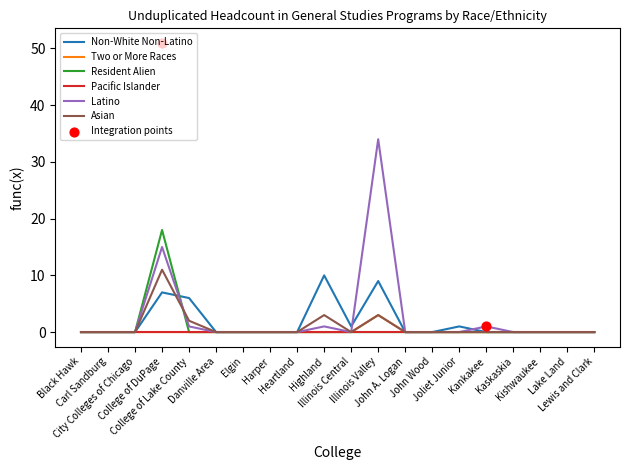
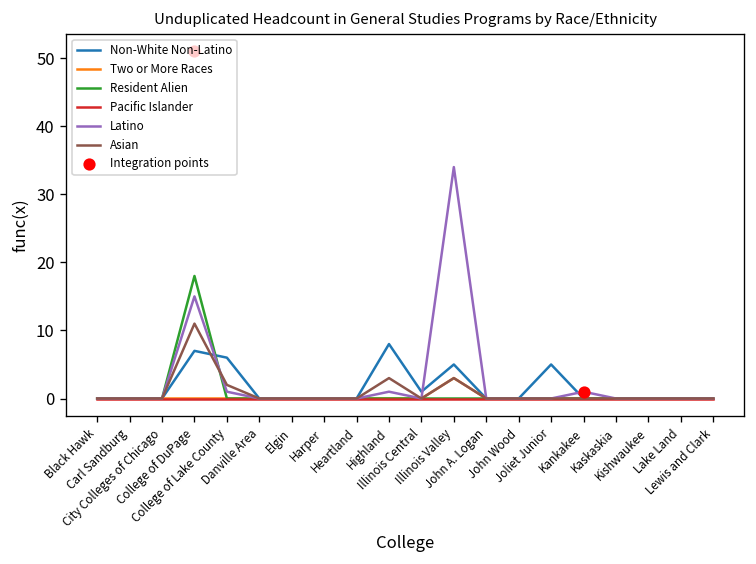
Non-White Non-Latino, Highland: 10 -> 8
Non-White Non-Latino, Illinois Valley: 9 -> 5
Non-White Non-Latino, Joliet Junior: 1 -> 5
